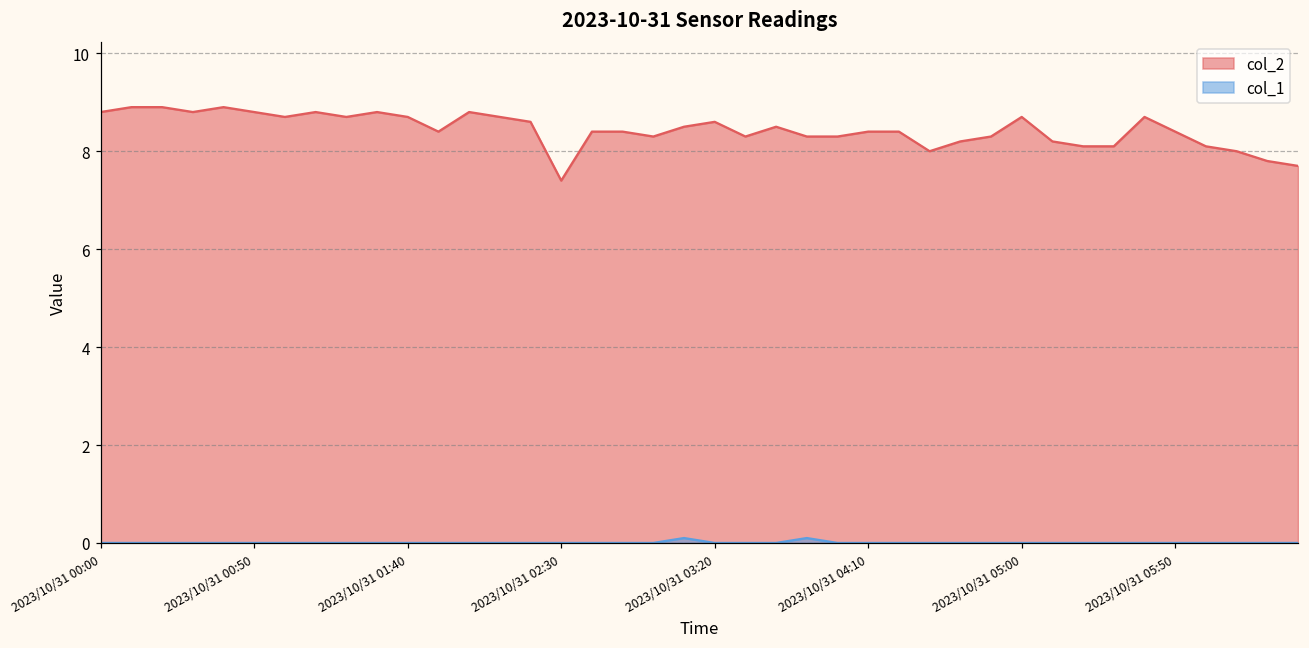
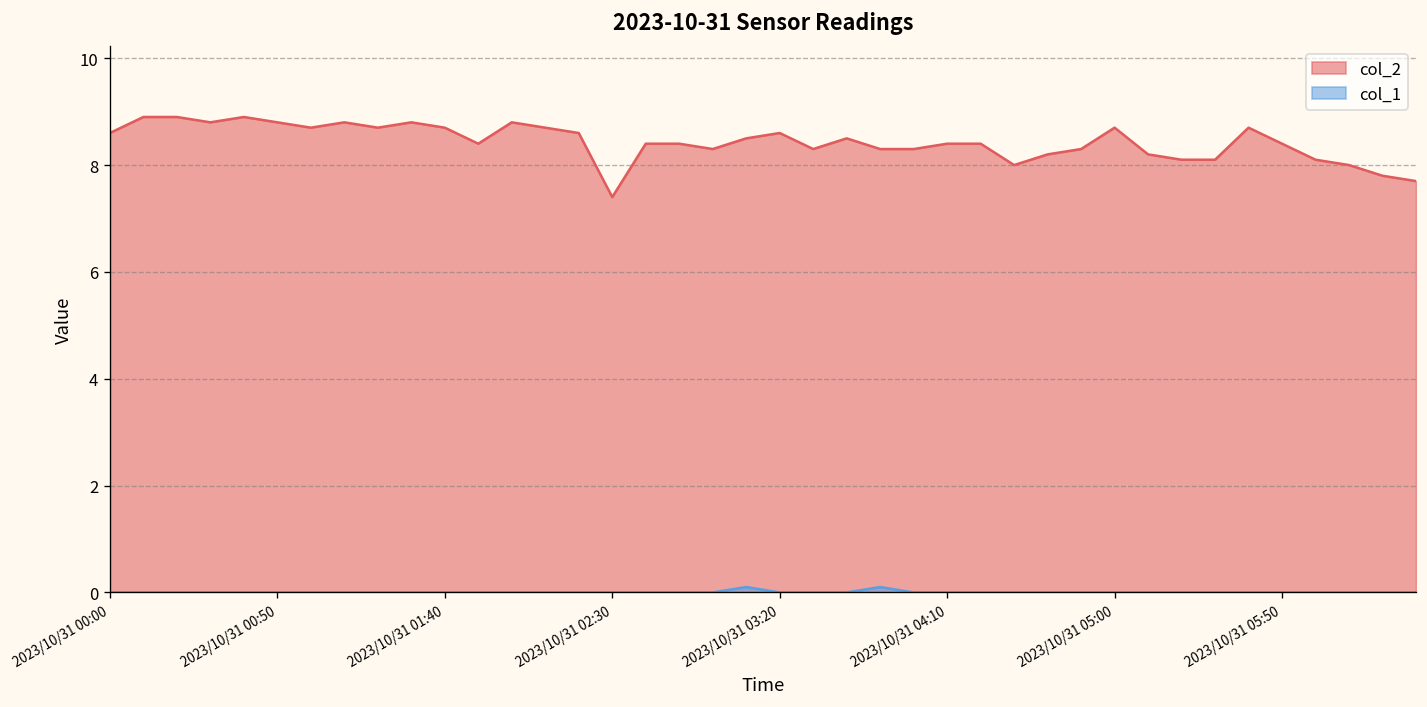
col_2, 2023/10/31 00:00: 8.8 -> 8.6
